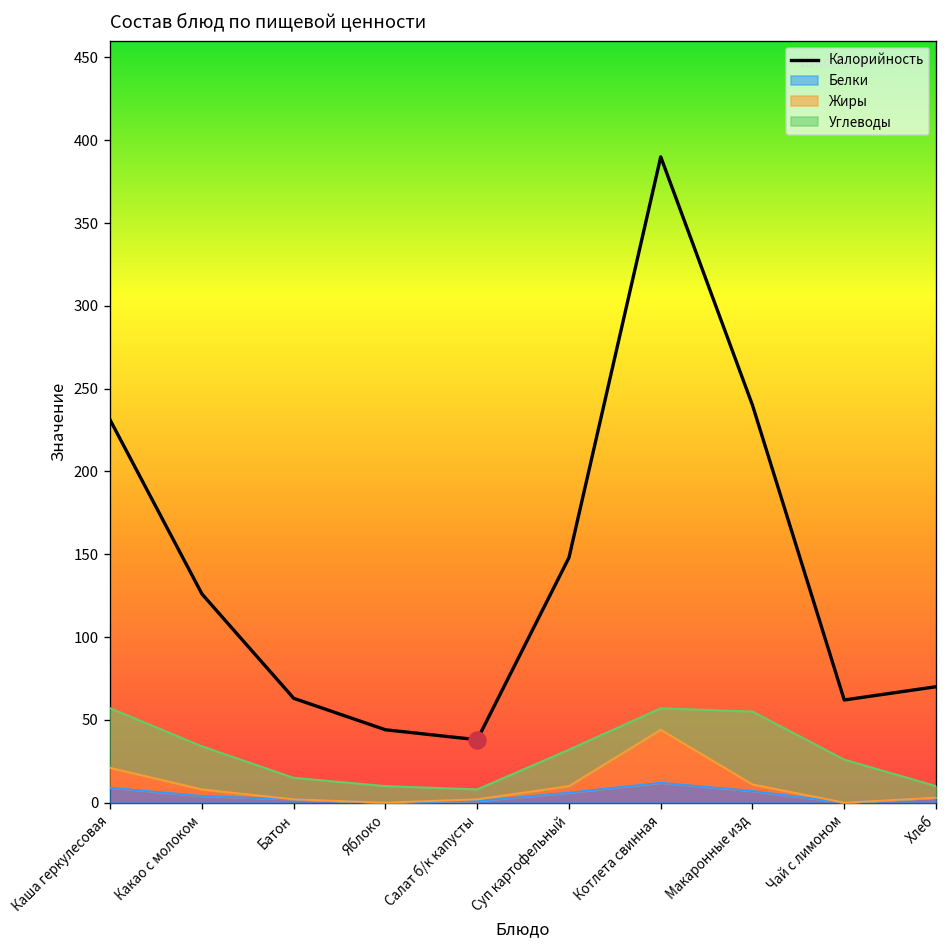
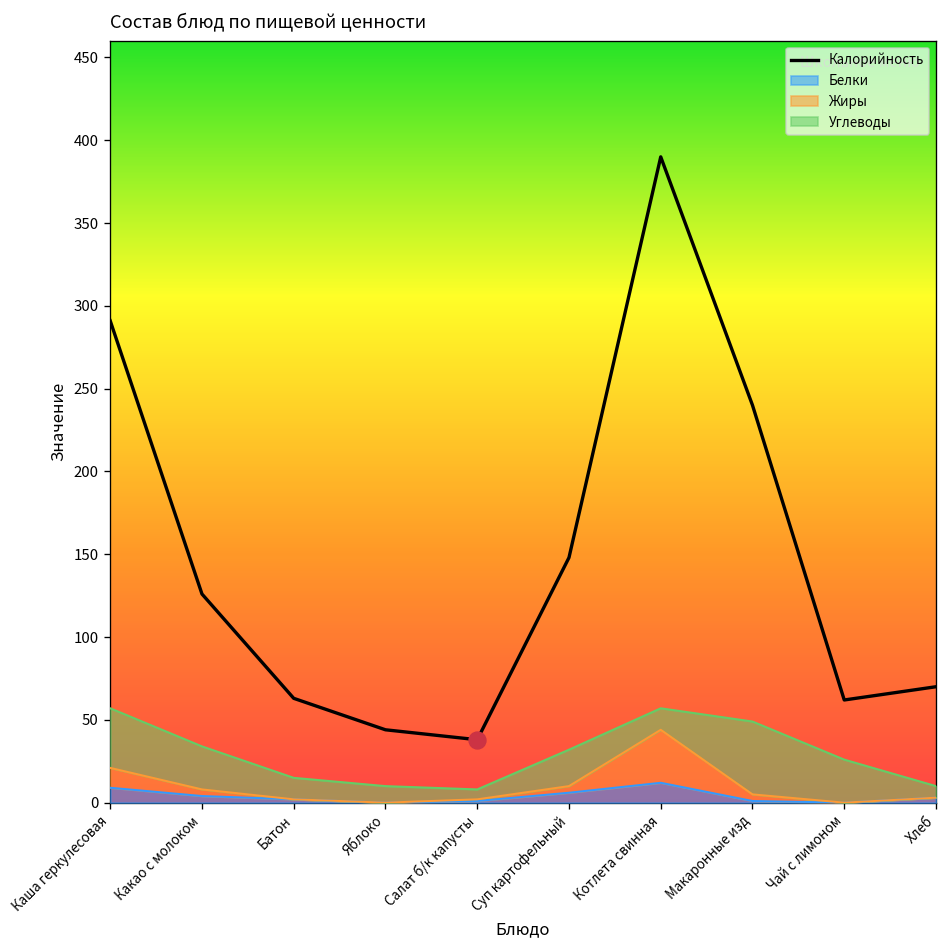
Калорийность, Каша геркулесовая: 231 -> 291
Белки, Макаронные изд: 7 -> 1
